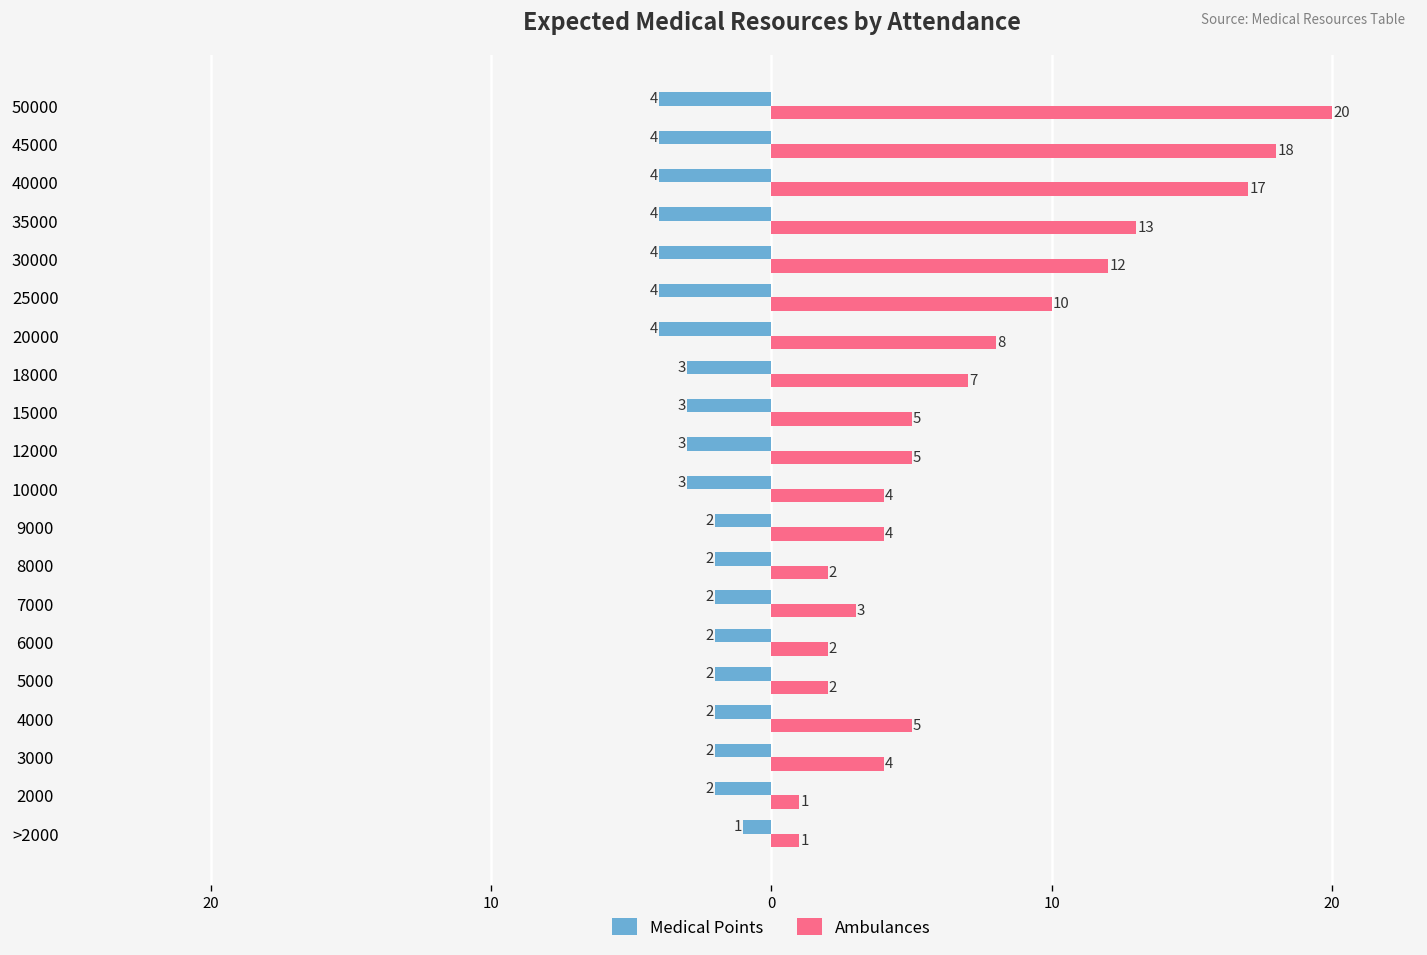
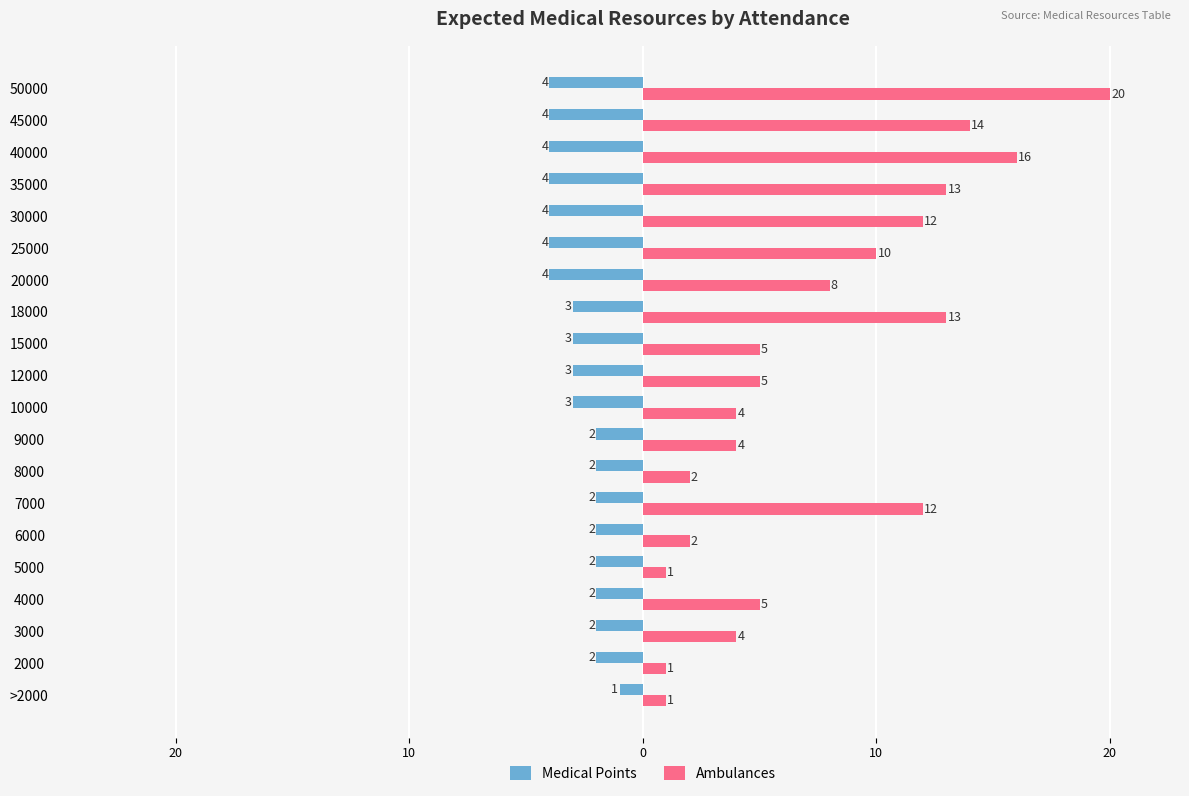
Ambulances, 45000: 18 -> 14
Ambulances, 40000: 17 -> 16
Ambulances, 18000: 7 -> 13
Ambulances, 7000: 3 -> 12
Ambulances, 5000: 2 -> 1
